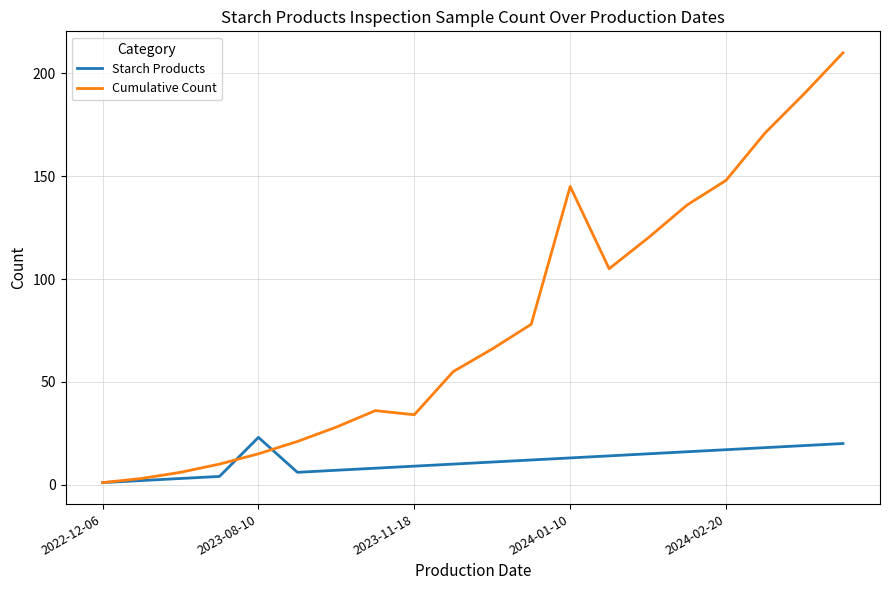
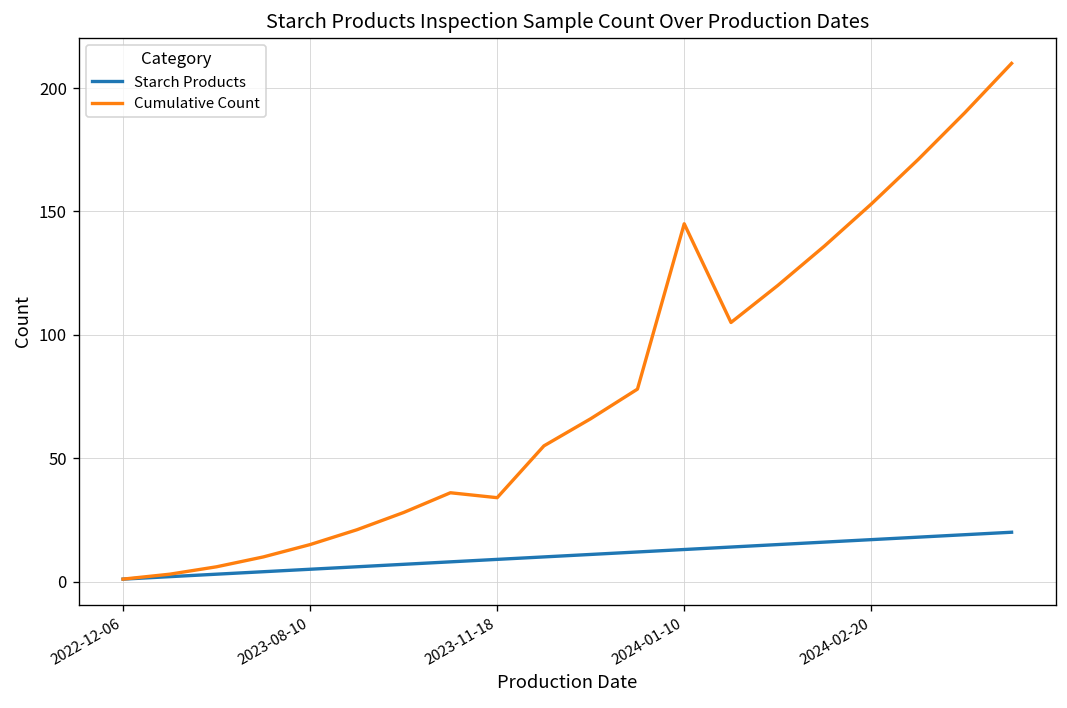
Starch Products, 2023-08-10: 23 -> 5
Cumulative Count, 2024-02-20: 148 -> 153
